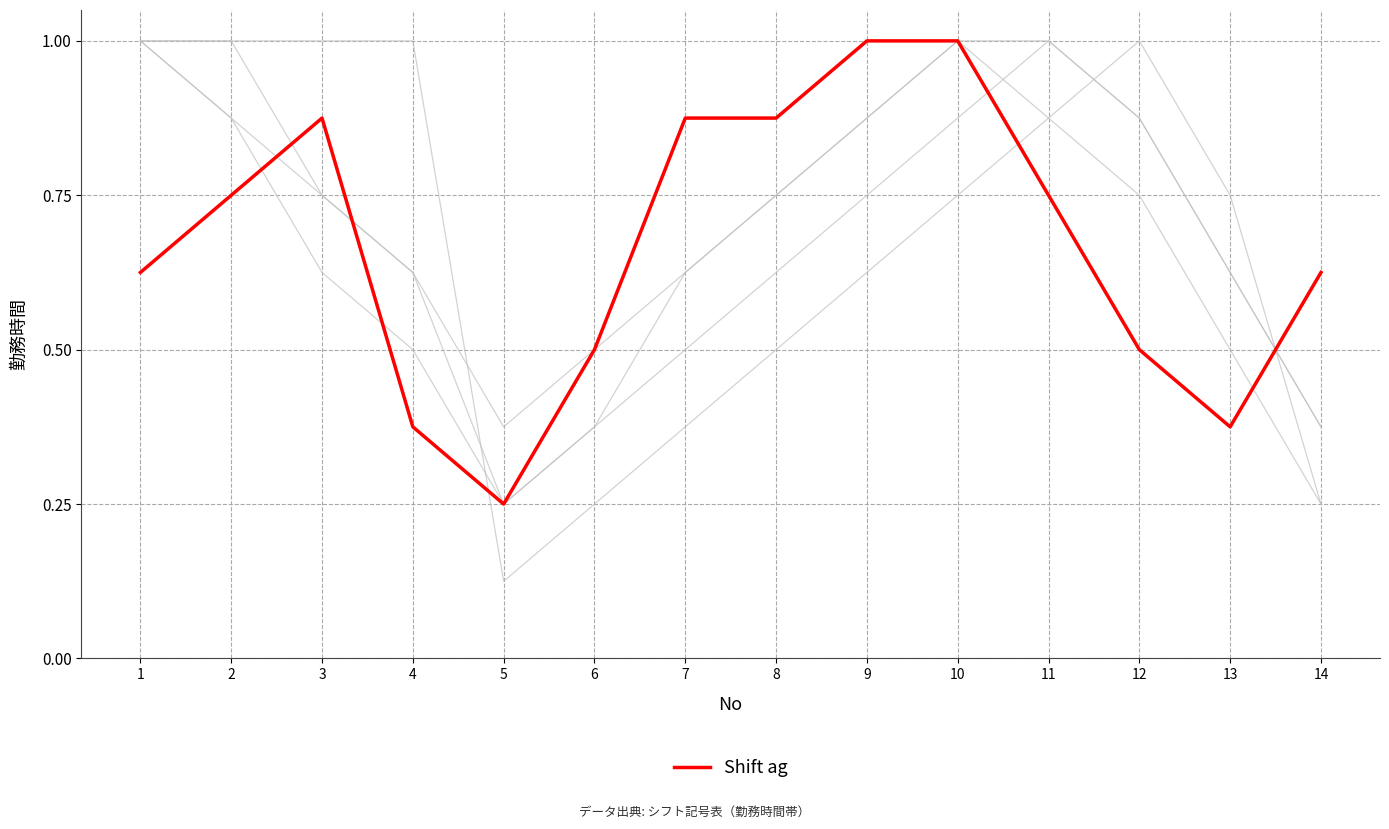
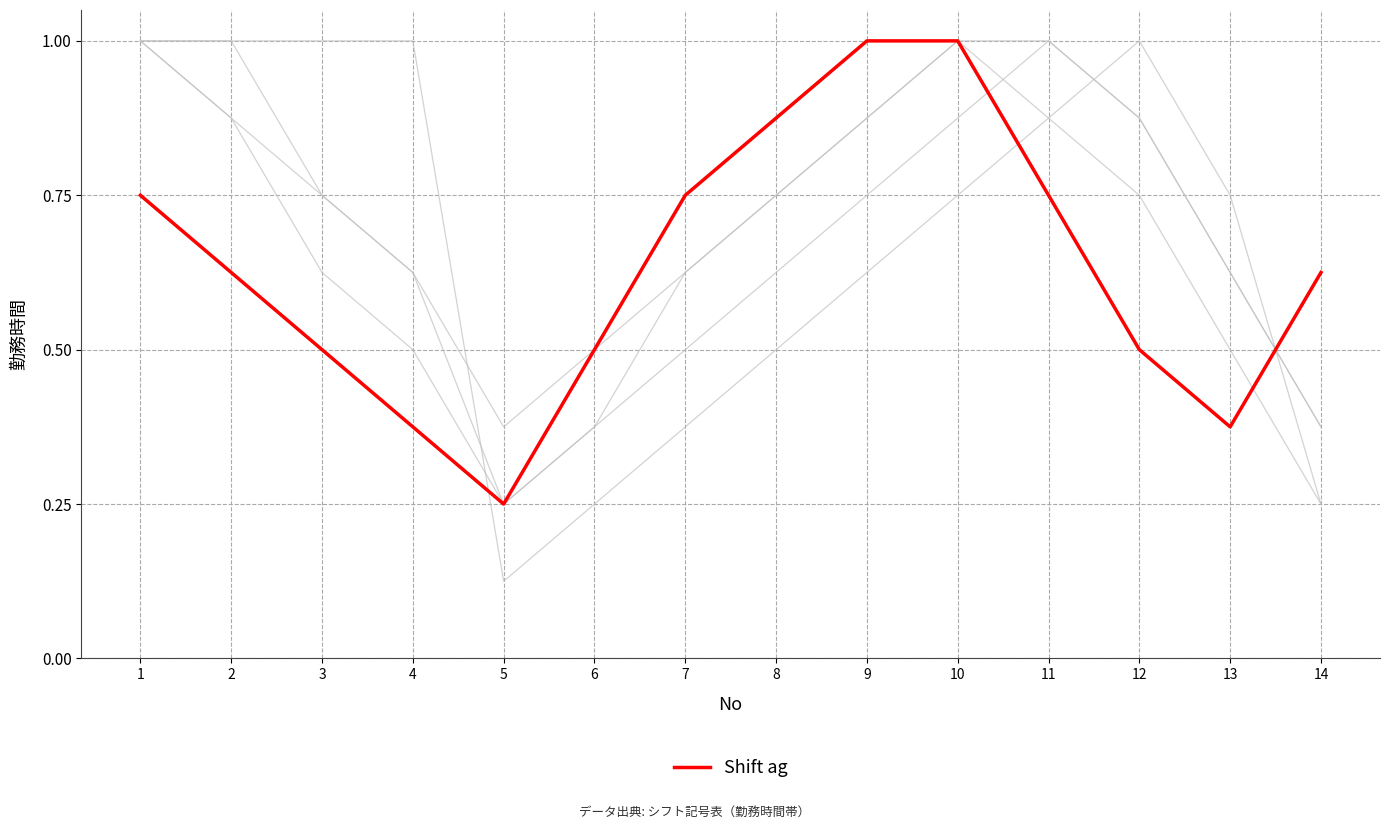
Shift ag, 1: 0.63 -> 0.75
Shift ag, 2: 0.75 -> 0.63
Shift ag, 3: 0.88 -> 0.50
Shift ag, 7: 0.88 -> 0.75
